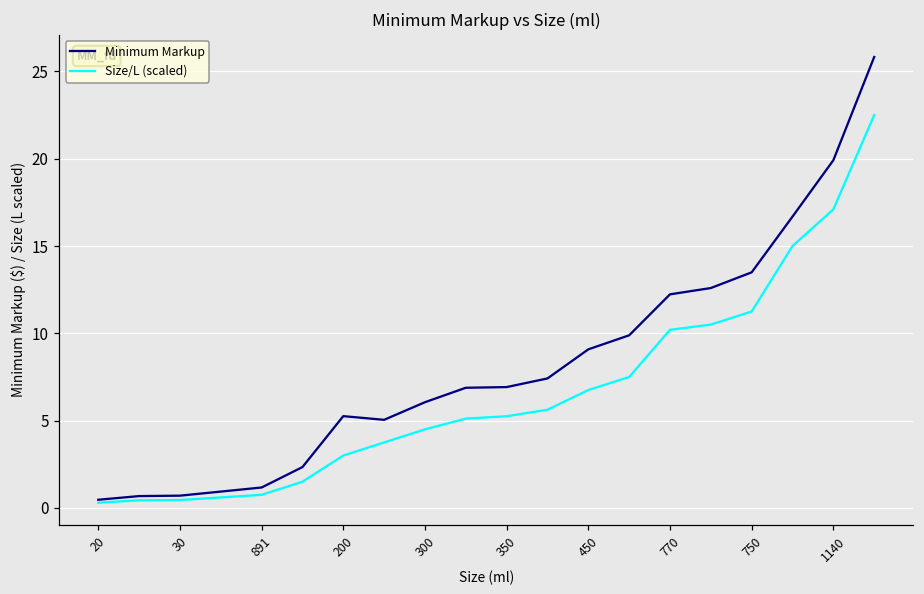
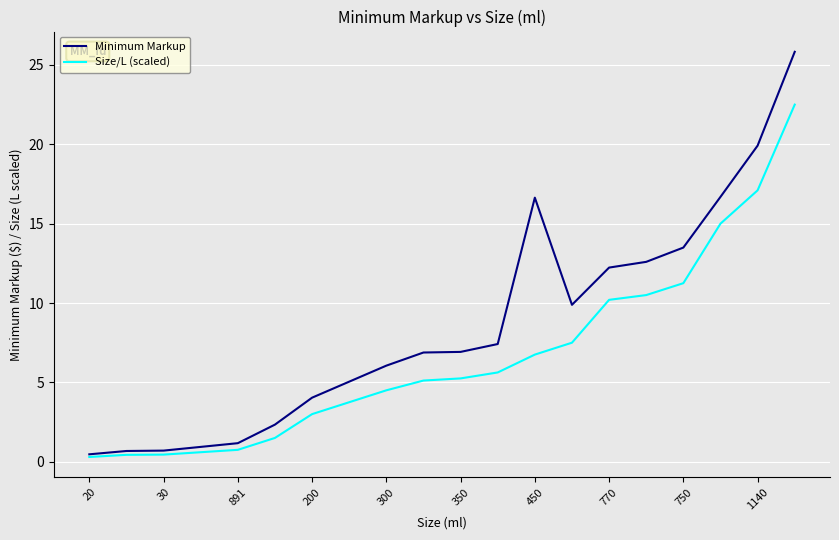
Minimum Markup, 200: 5.3 -> 4.0
Minimum Markup, 450: 9.1 -> 16.6
